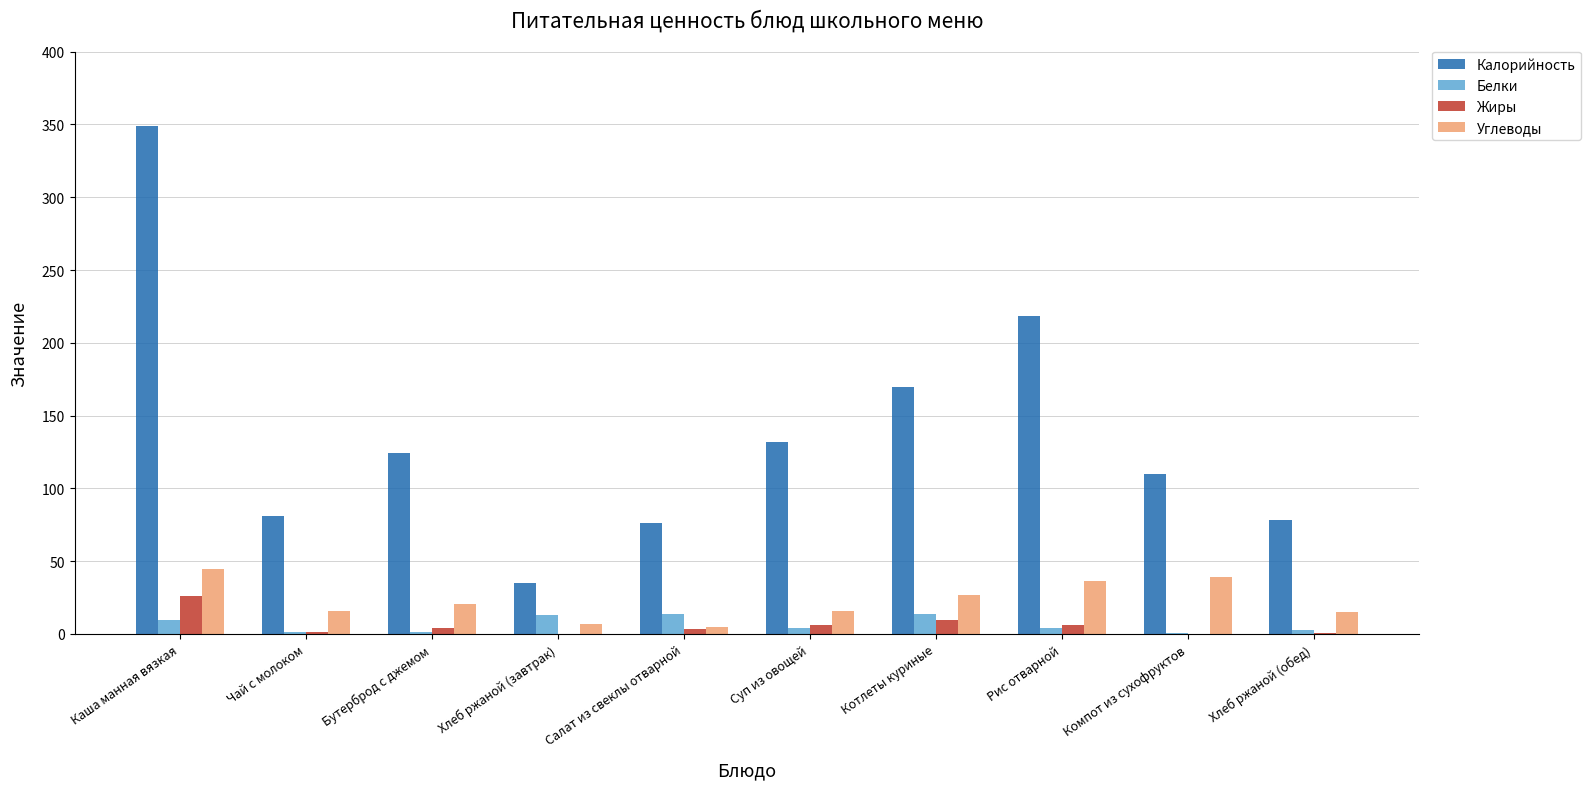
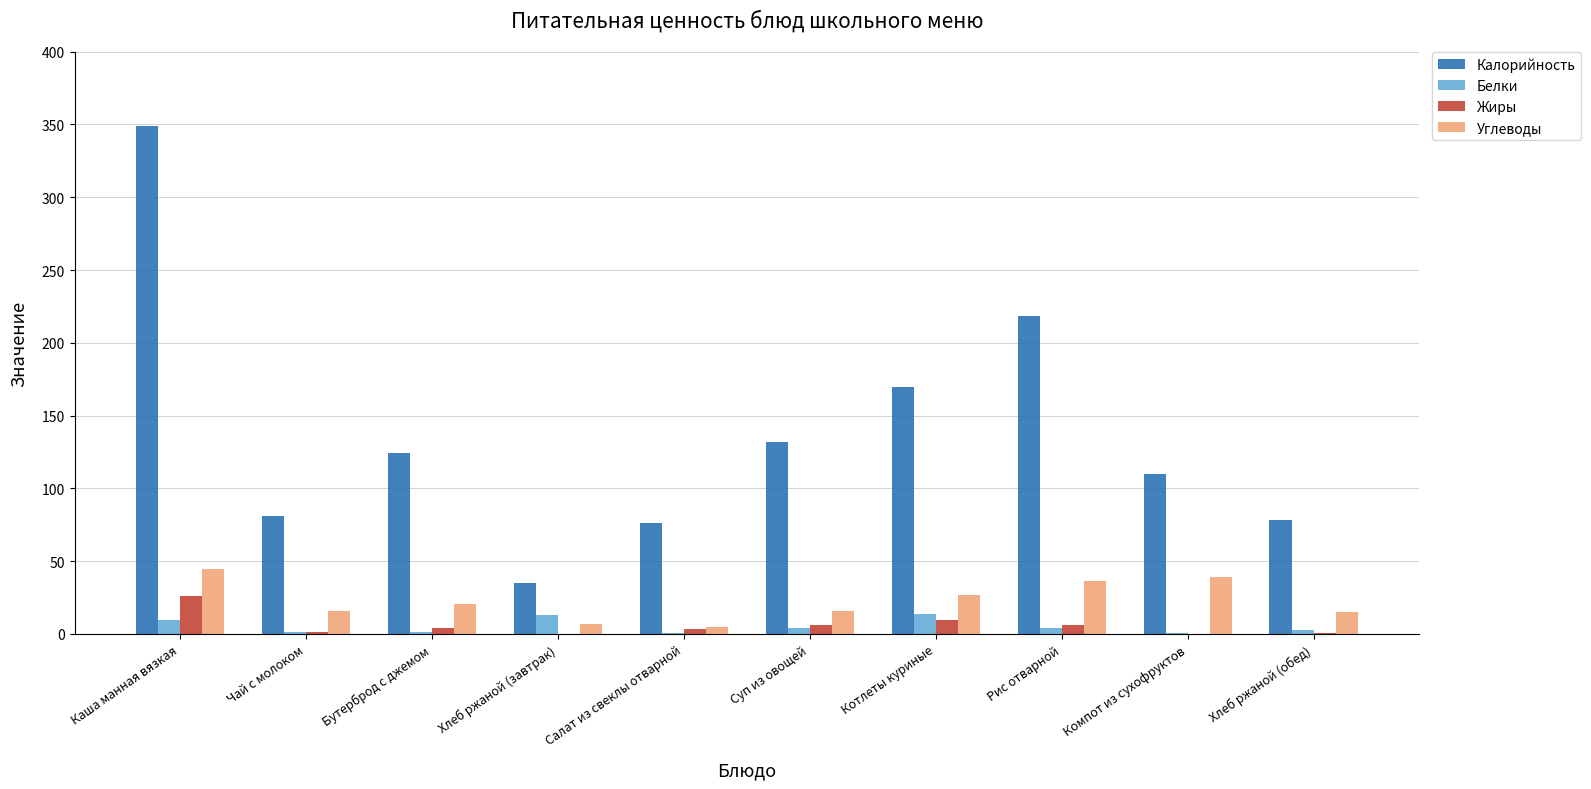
Белки, Салат из свеклы отварной: 14 -> 1
